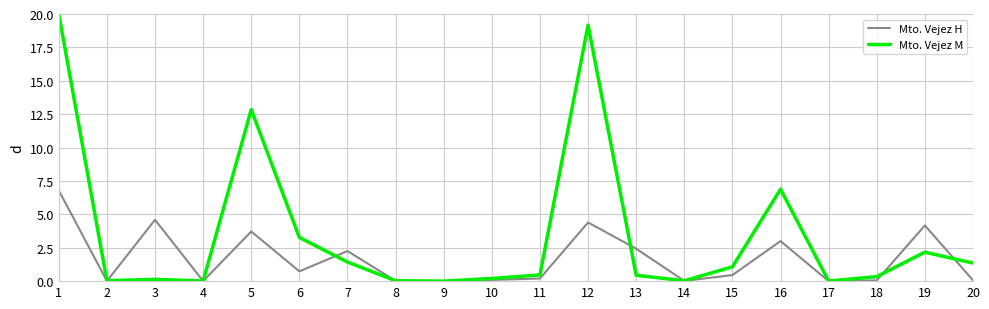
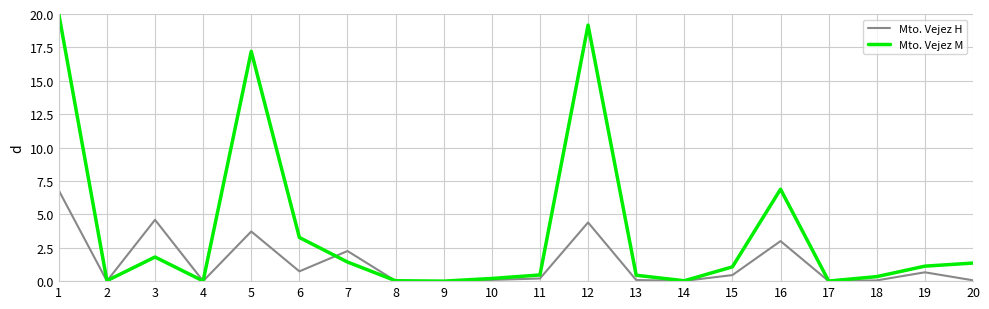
Mto. Vejez M, 3: 0.1 -> 1.8
Mto. Vejez M, 5: 12.8 -> 17.2
Mto. Vejez H, 13: 2.4 -> 0.1
Mto. Vejez H, 19: 4.2 -> 0.7
Mto. Vejez M, 19: 2.2 -> 1.1
